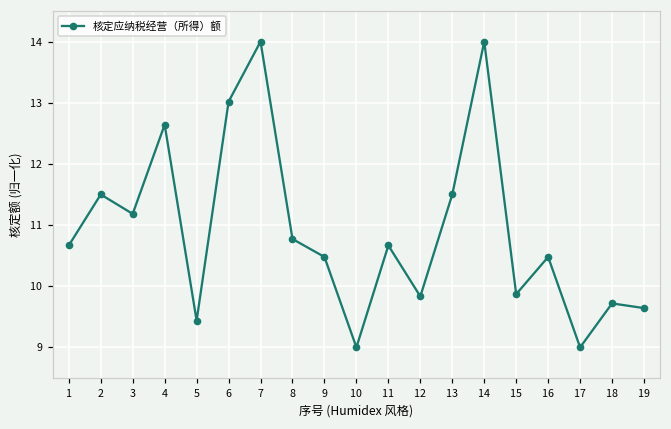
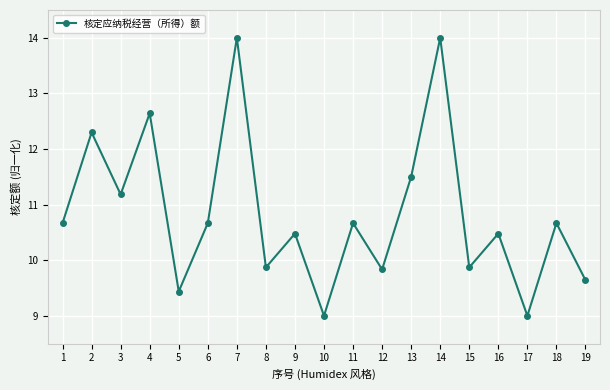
2: 11.5 -> 12.3
6: 13.0 -> 10.7
8: 10.8 -> 9.9
18: 9.7 -> 10.7
